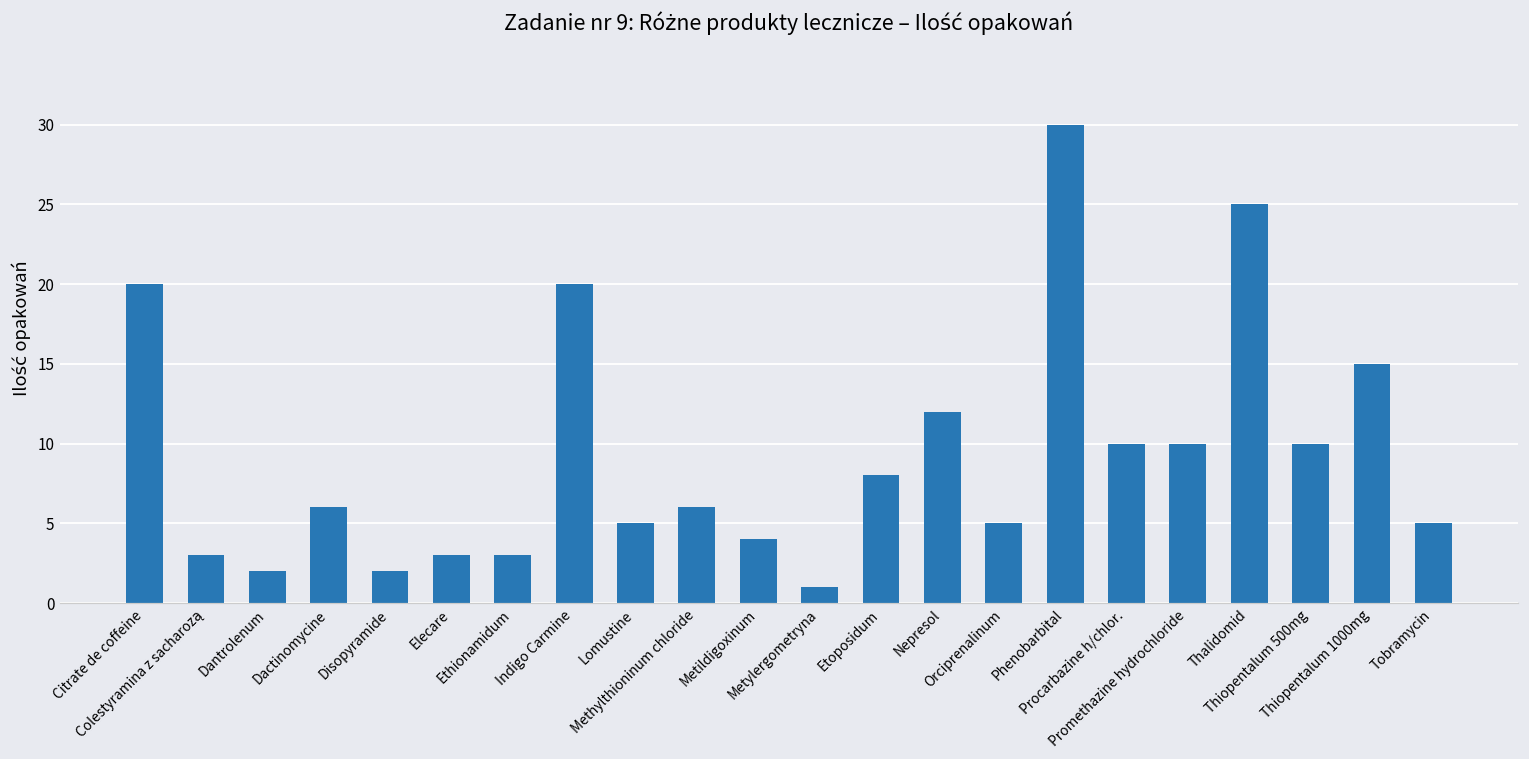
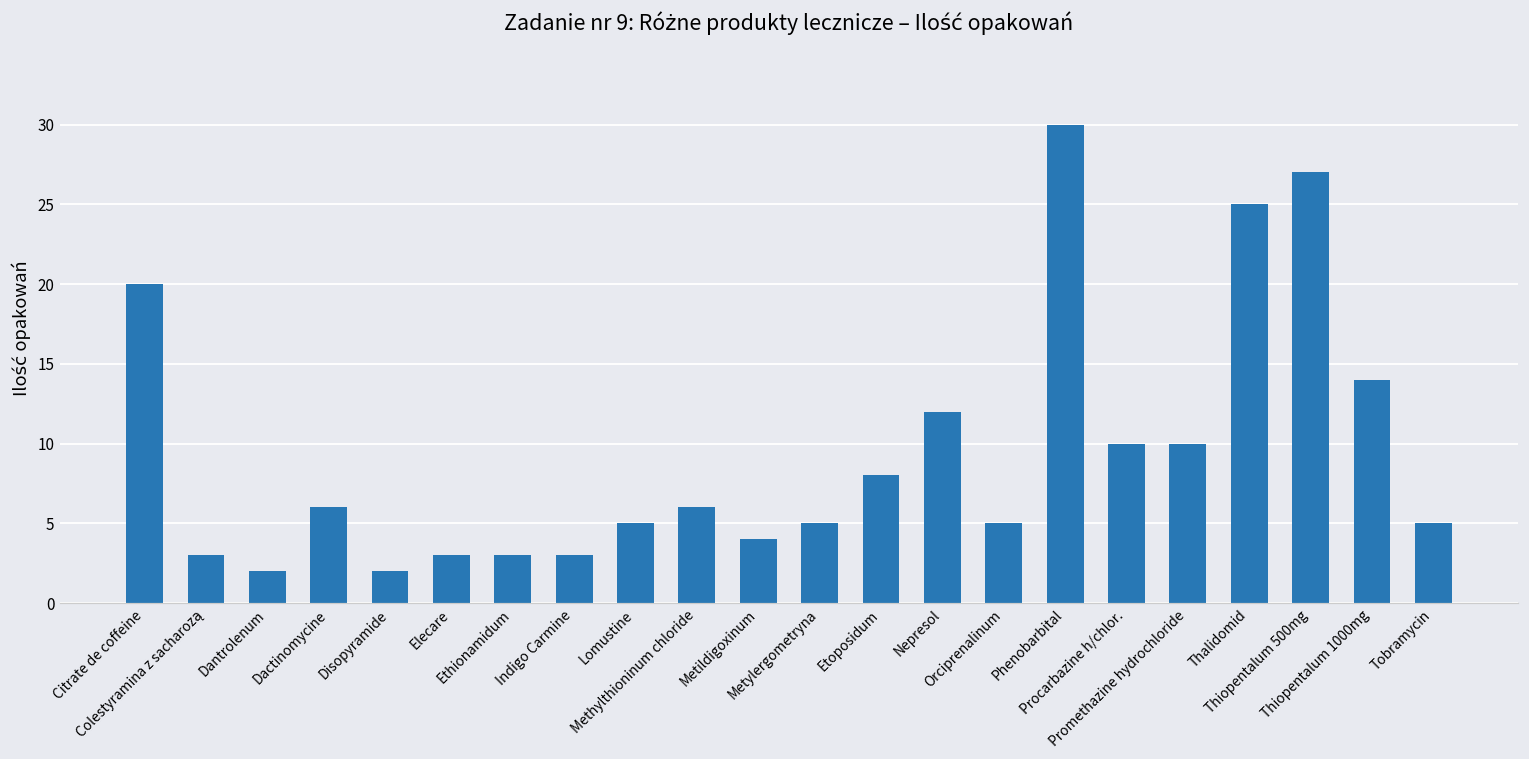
Indigo Carmine: 20 -> 3
Metylergometryna: 1 -> 5
Thiopentalum 500mg: 10 -> 27
Thiopentalum 1000mg: 15 -> 14
